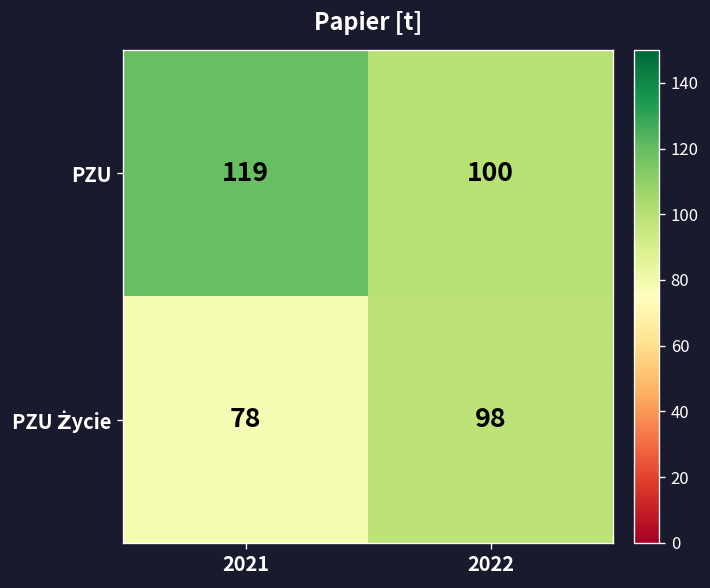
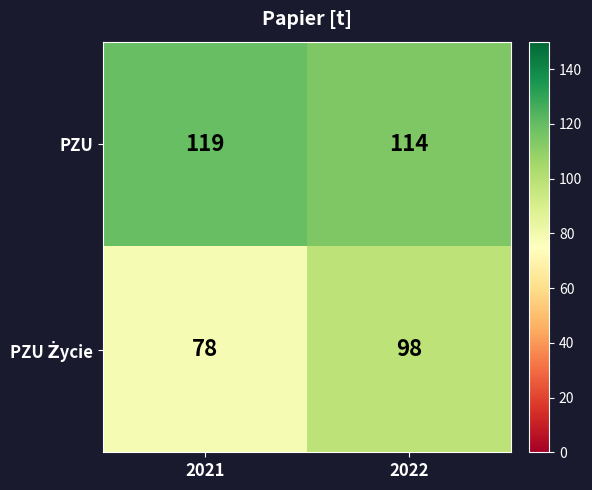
PZU, 2022: 100 -> 114
